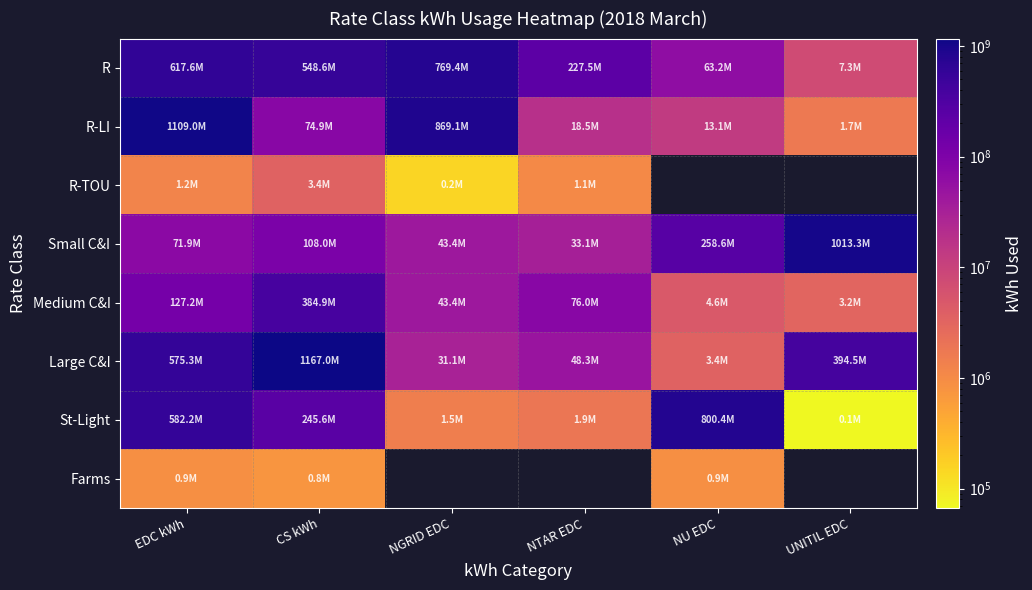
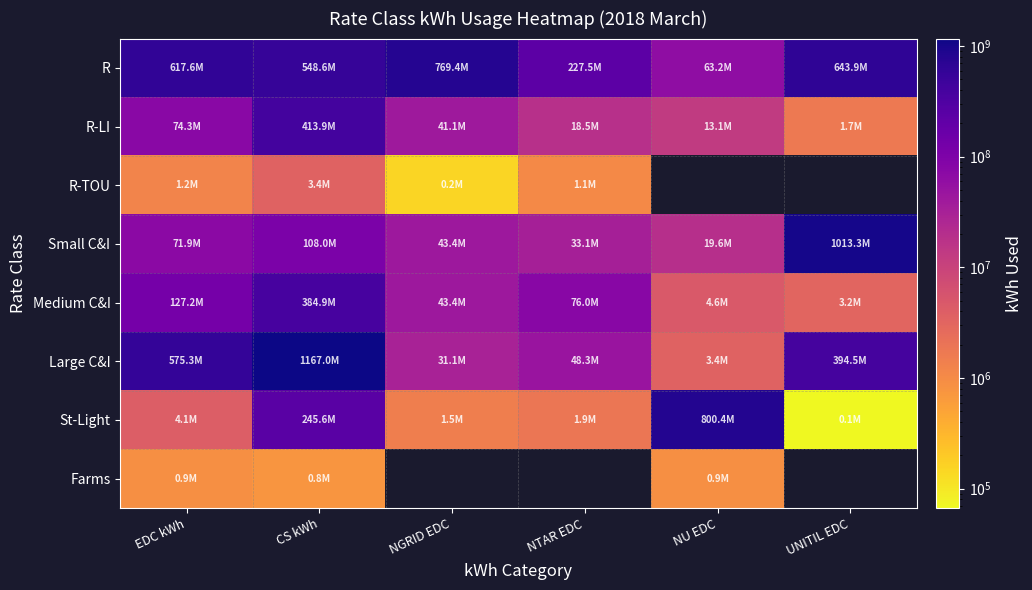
R, UNITIL EDC: 7.3M -> 643.9M
R-LI, EDC kWh: 1109.0M -> 74.3M
R-LI, CS kWh: 74.9M -> 413.9M
R-LI, NGRID EDC: 869.1M -> 41.1M
Small C&I, NU EDC: 258.6M -> 19.6M
St-Light, EDC kWh: 582.2M -> 4.1M
